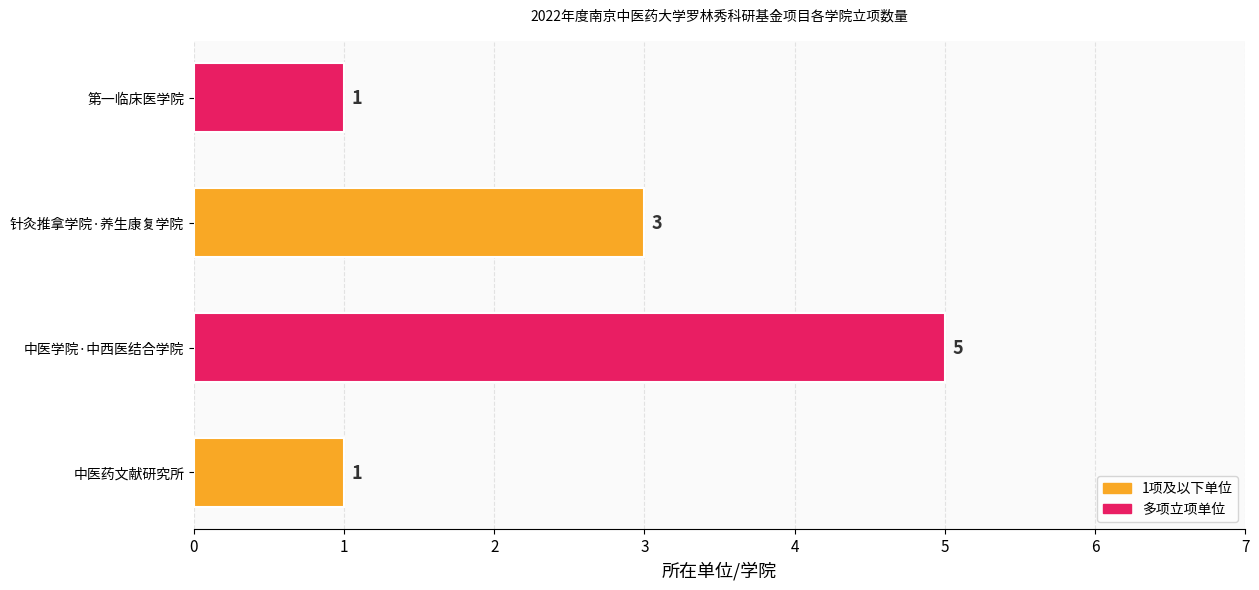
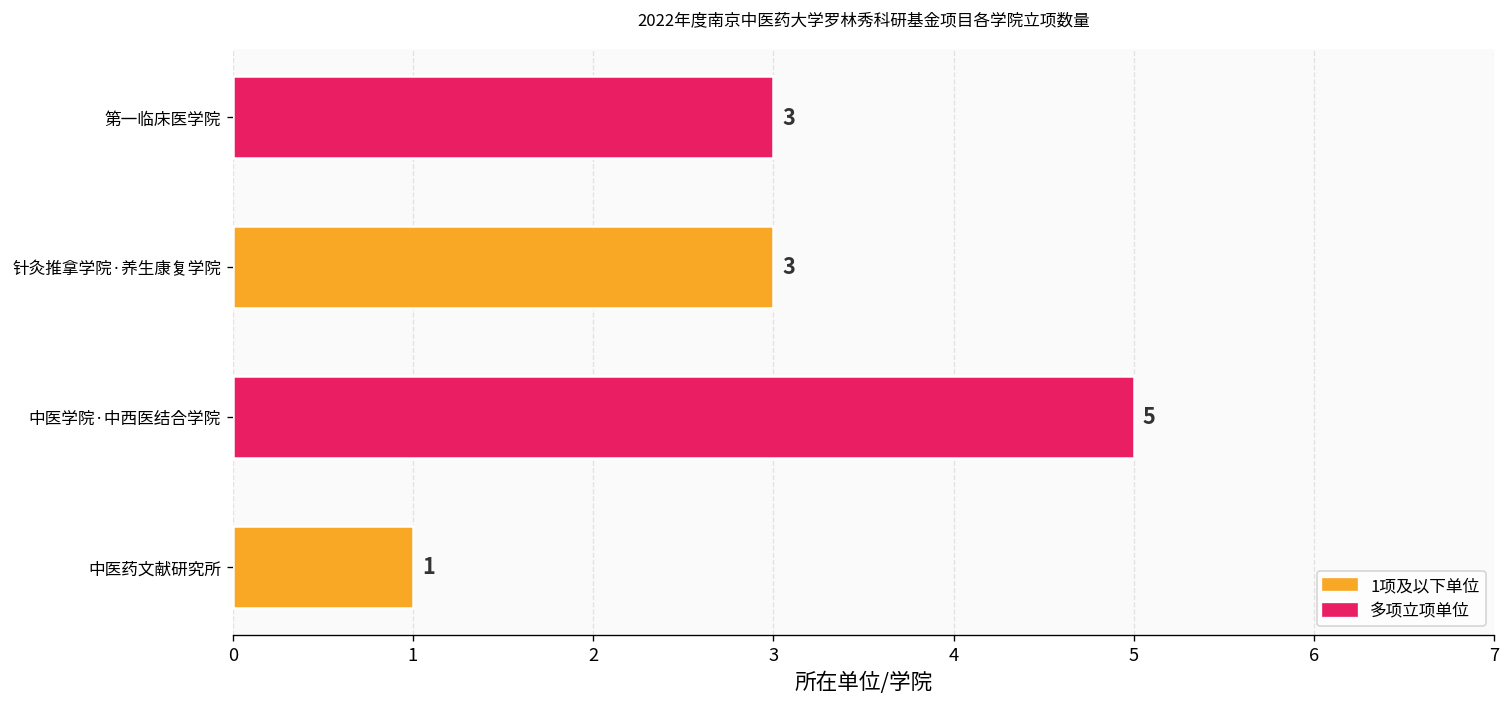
第一临床医学院: 1 -> 3
